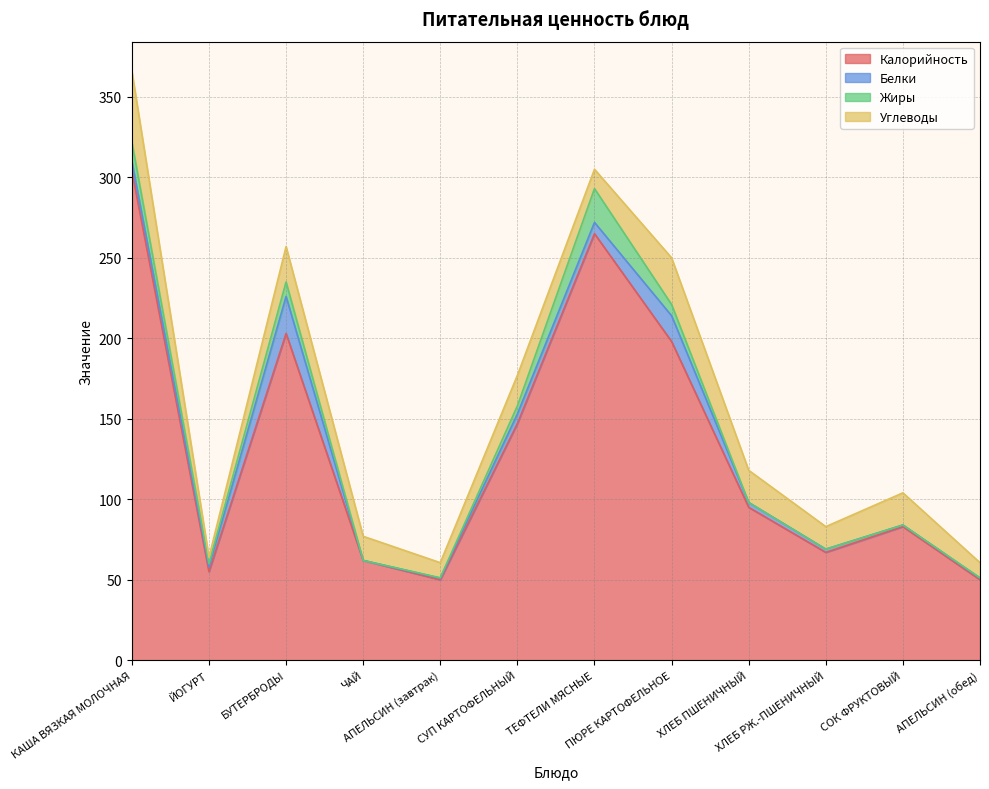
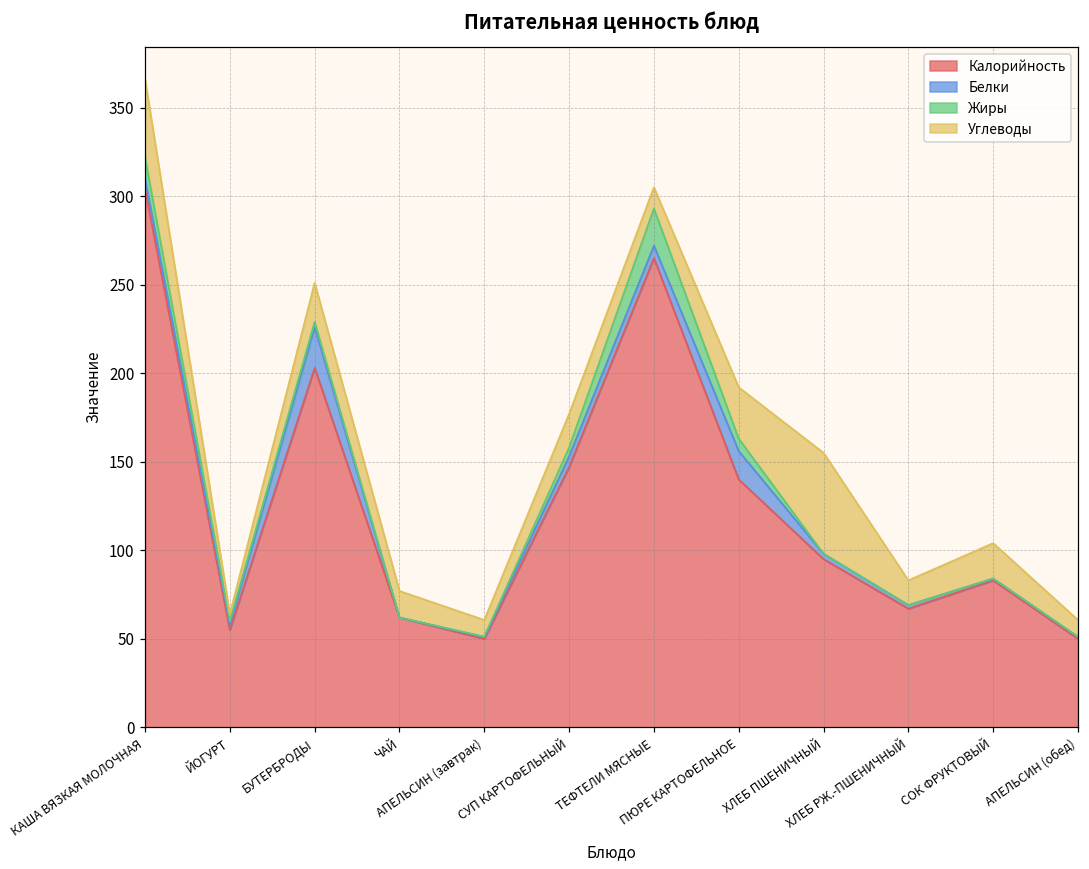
Жиры, БУТЕРБРОДЫ: 9 -> 3
Калорийность, ПЮРЕ КАРТОФЕЛЬНОЕ: 198 -> 140
Углеводы, ХЛЕБ ПШЕНИЧНЫЙ: 20 -> 57
